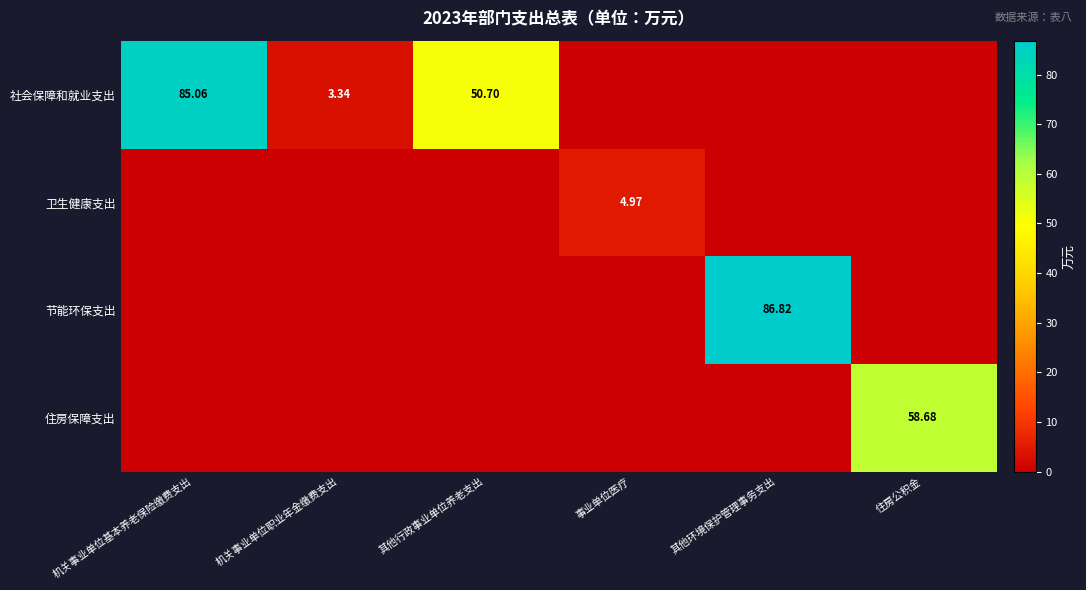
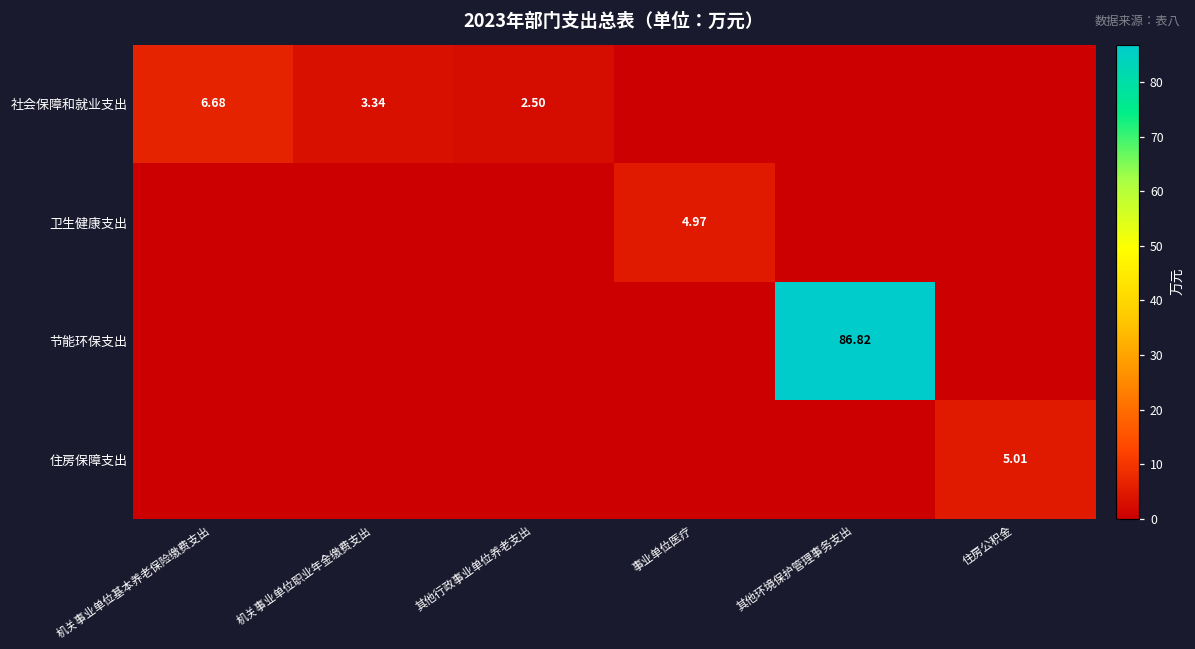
社会保障和就业支出, 机关事业单位基本养老保险缴费支出: 85.06 -> 6.68
社会保障和就业支出, 其他行政事业单位养老支出: 50.70 -> 2.50
住房保障支出, 住房公积金: 58.68 -> 5.01
